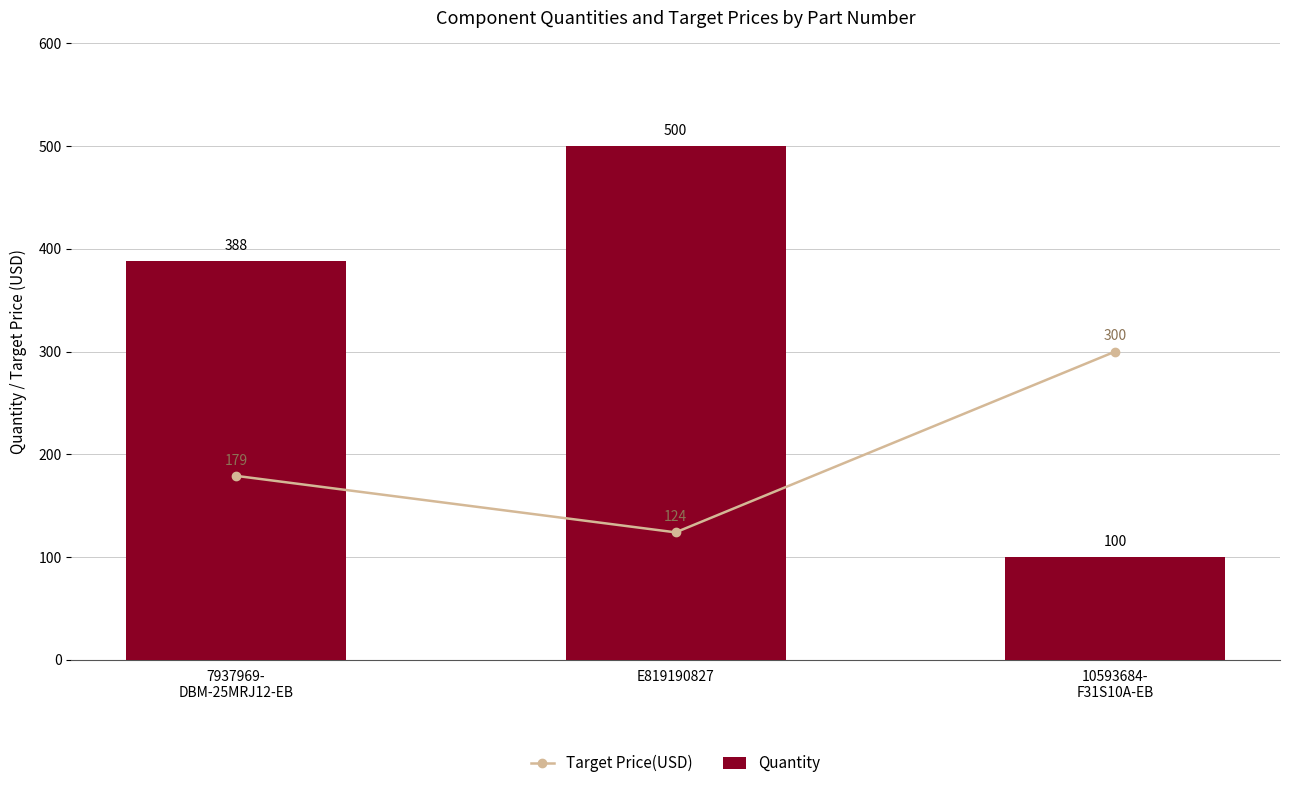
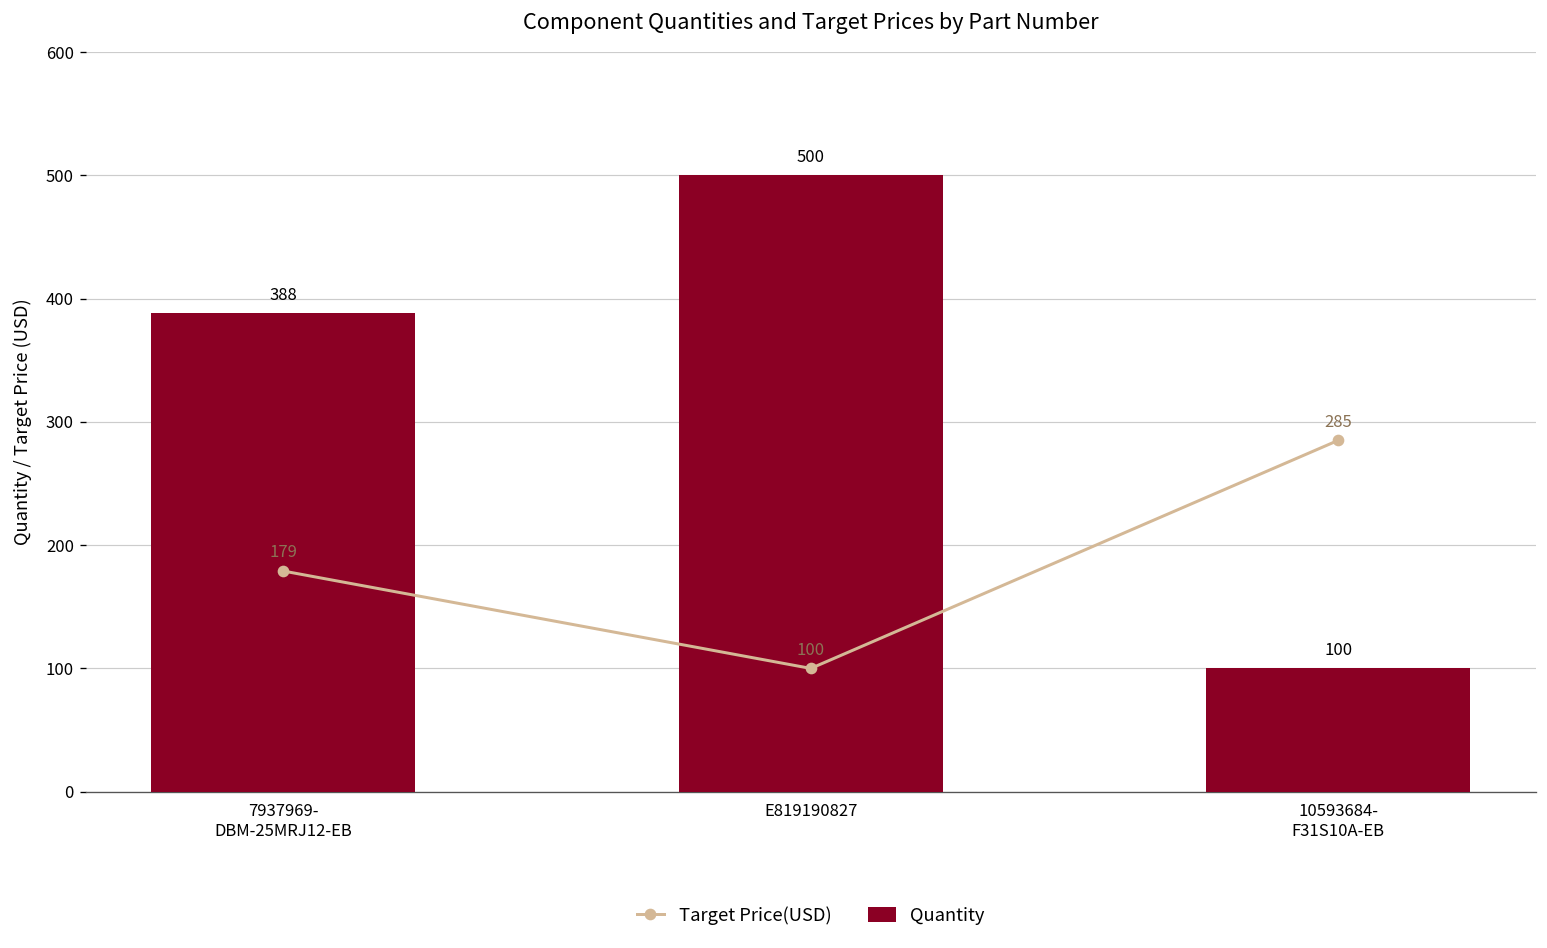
Target Price(USD), E819190827: 124 -> 100
Target Price(USD), 10593684- F31S10A-EB: 300 -> 285
